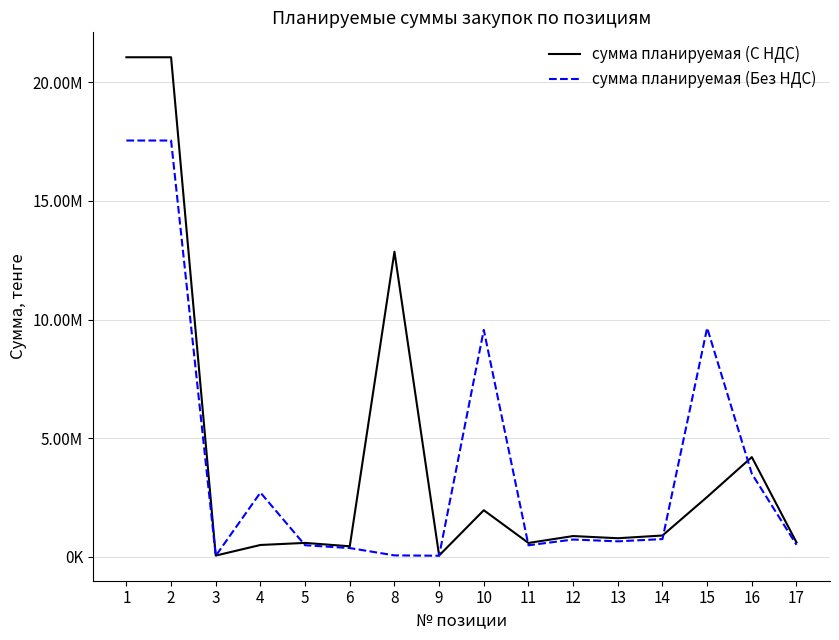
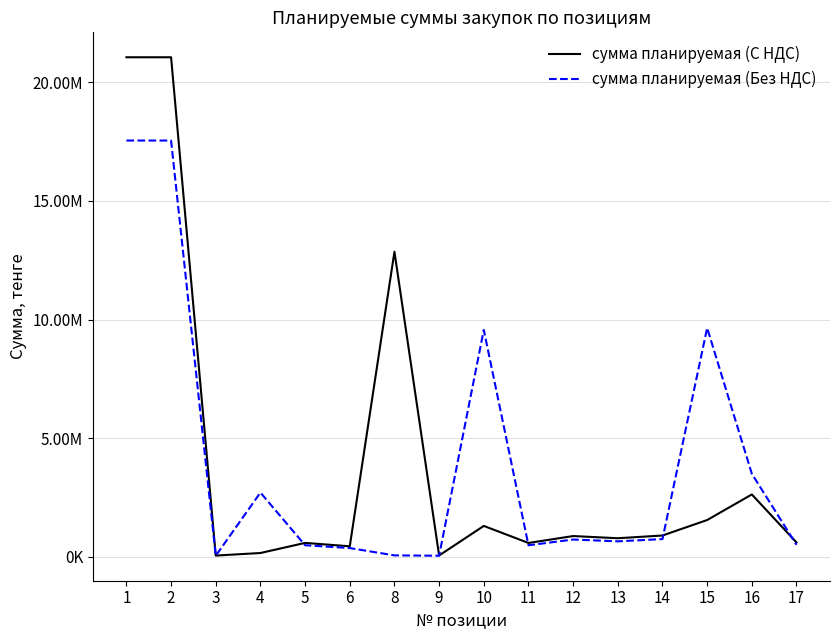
сумма планируемая (С НДС), 4: 500000 -> 200000
сумма планируемая (С НДС), 10: 2000000 -> 1300000
сумма планируемая (С НДС), 15: 2500000 -> 1600000
сумма планируемая (С НДС), 16: 4200000 -> 2600000
